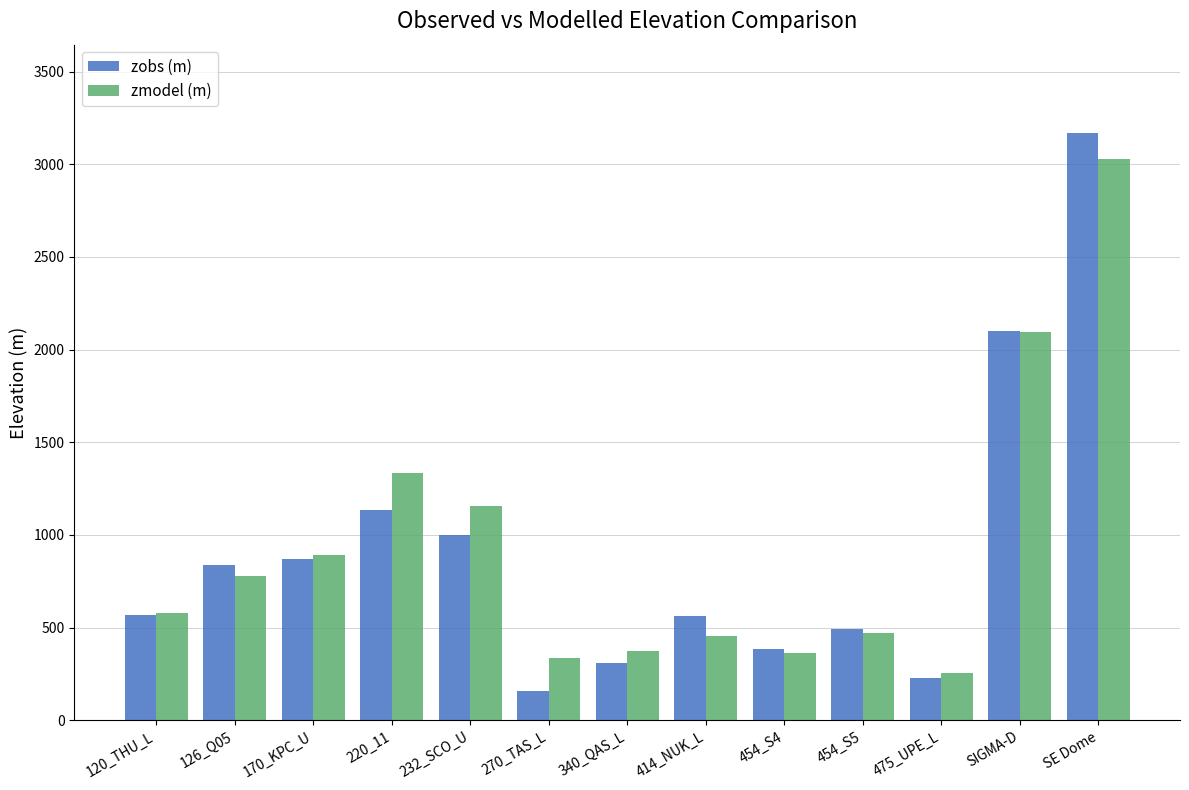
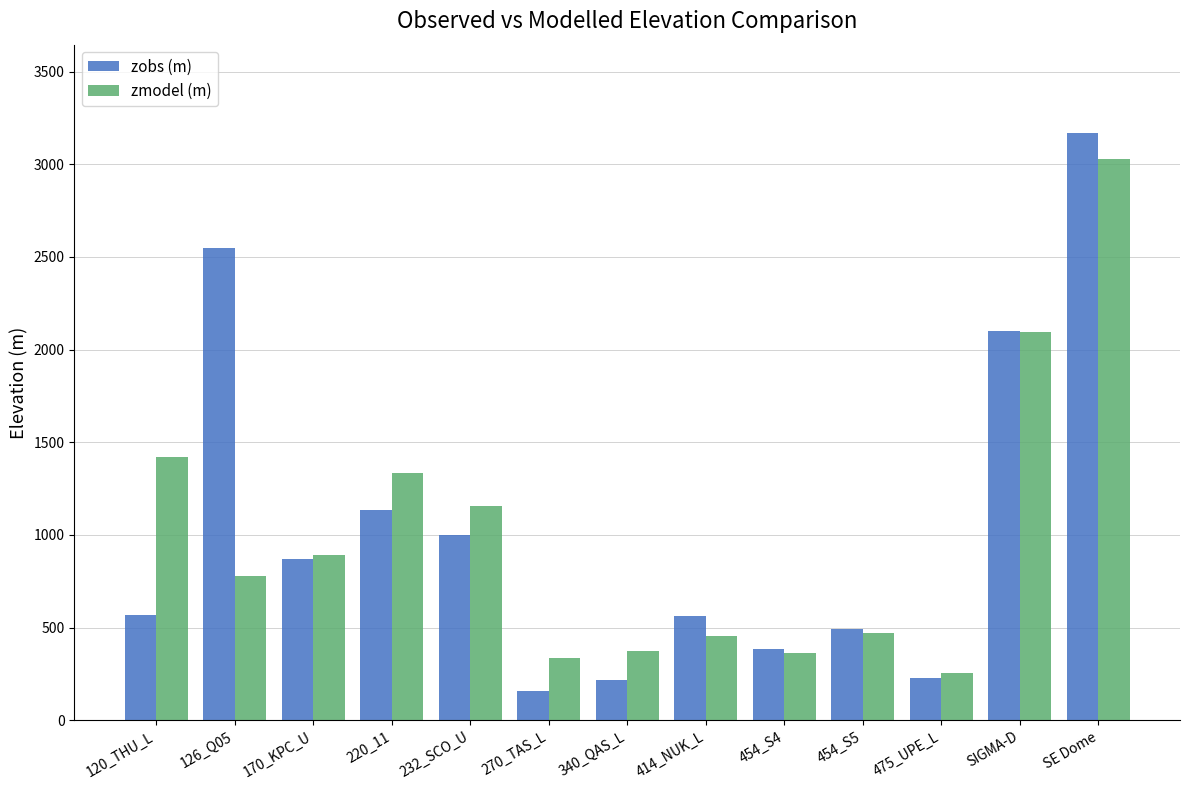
zmodel (m), 120_THU_L: 580 -> 1420
zobs (m), 126_Q05: 840 -> 2550
zobs (m), 340_QAS_L: 310 -> 220
